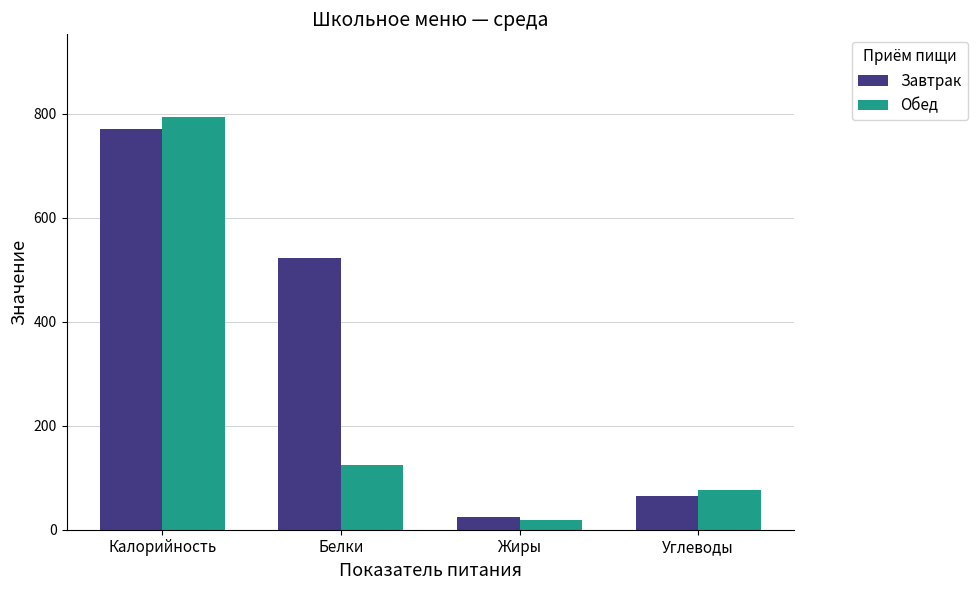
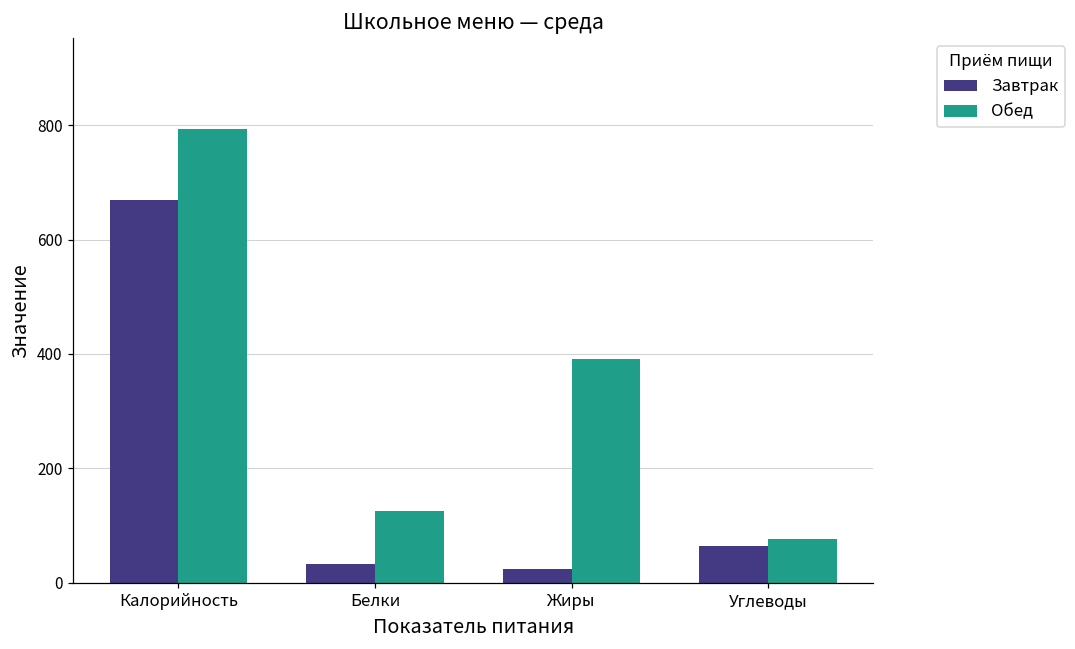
Завтрак, Калорийность: 770 -> 670
Завтрак, Белки: 520 -> 30
Обед, Жиры: 20 -> 390
